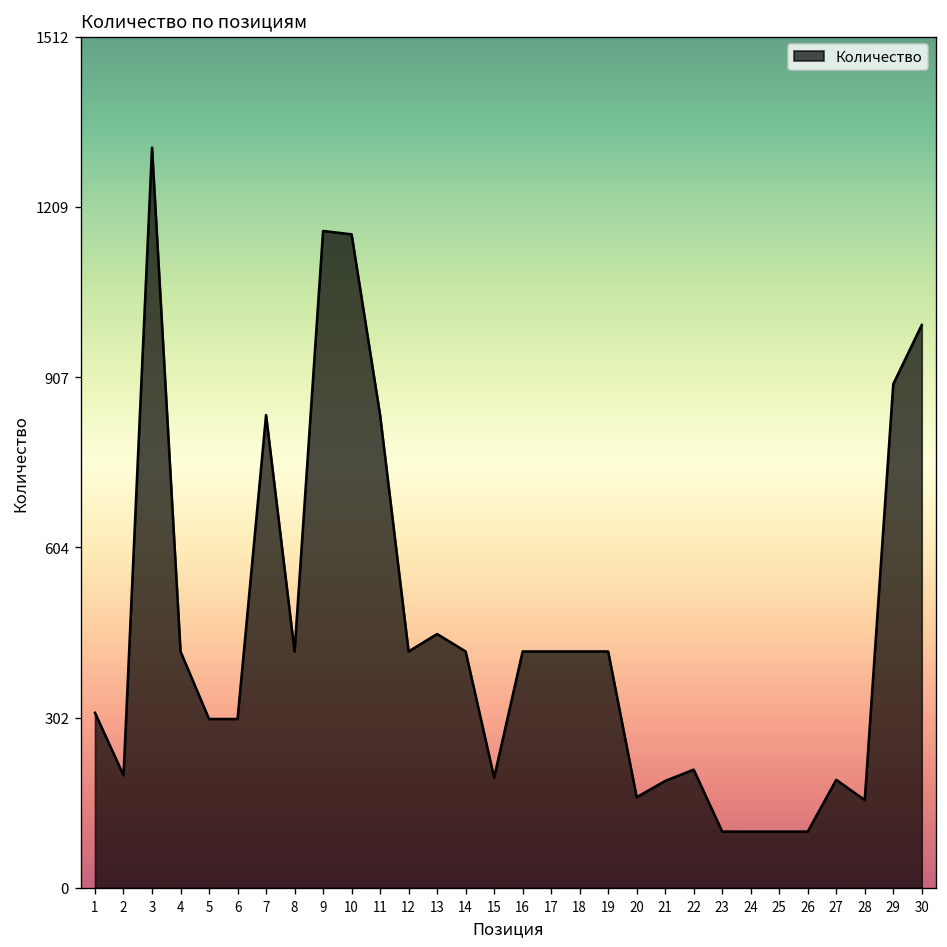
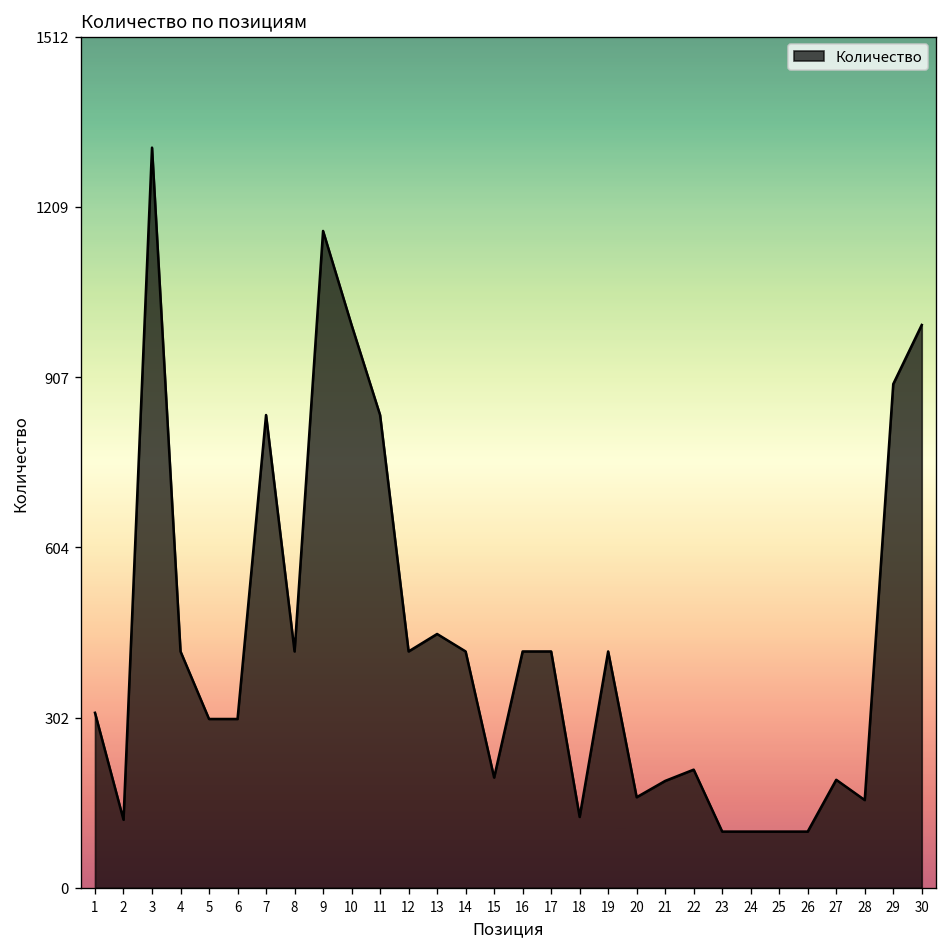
2: 200 -> 120
10: 1160 -> 1000
18: 420 -> 130
